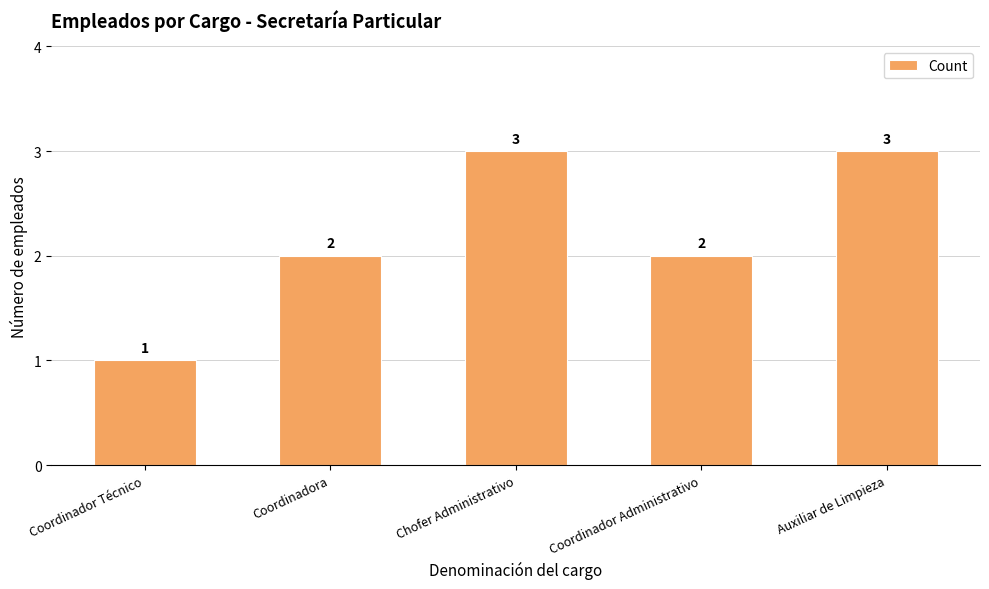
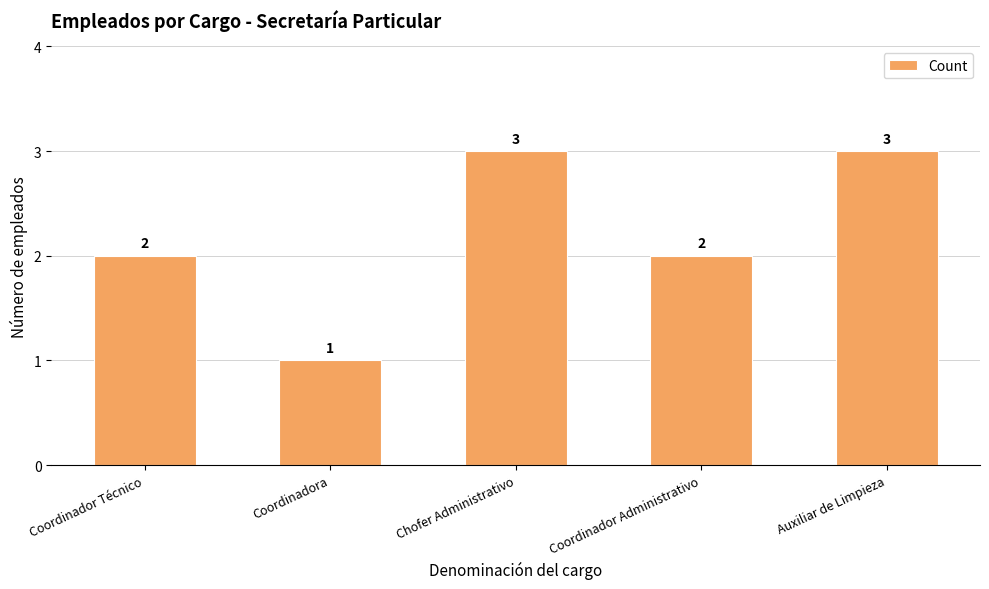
Coordinador Técnico: 1 -> 2
Coordinadora: 2 -> 1
